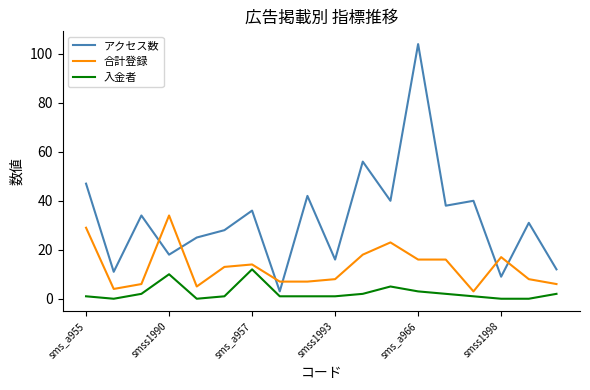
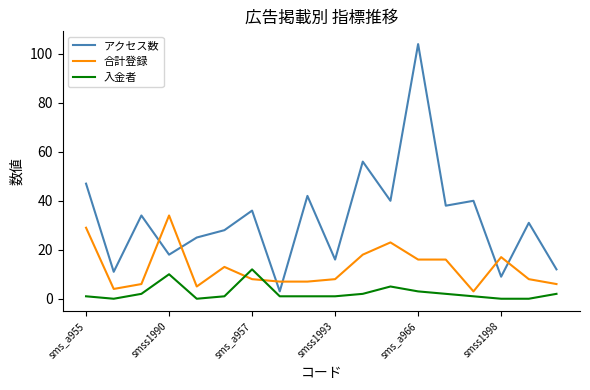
合計登録, sms_a957: 14 -> 8
